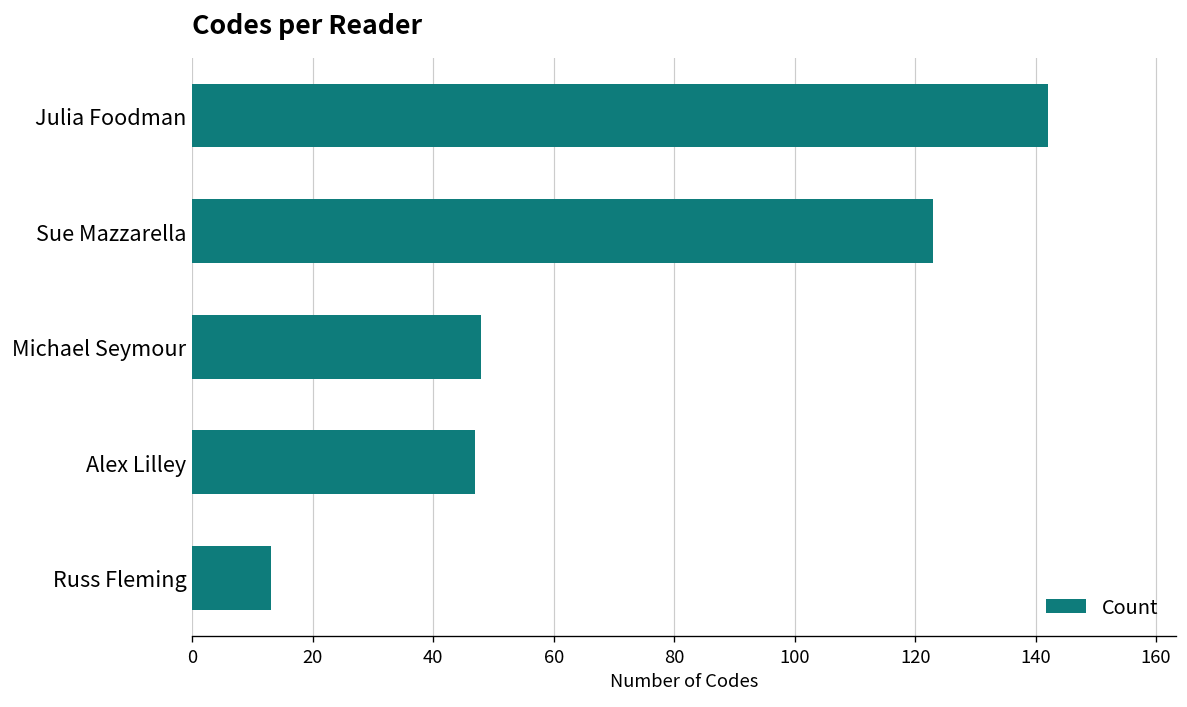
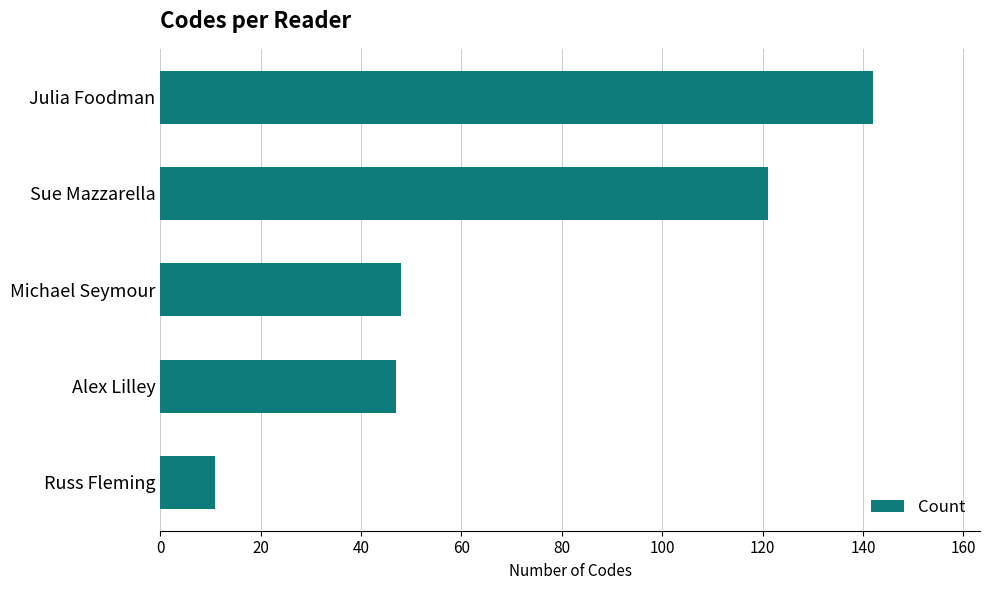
Sue Mazzarella: 123 -> 121
Russ Fleming: 13 -> 11
